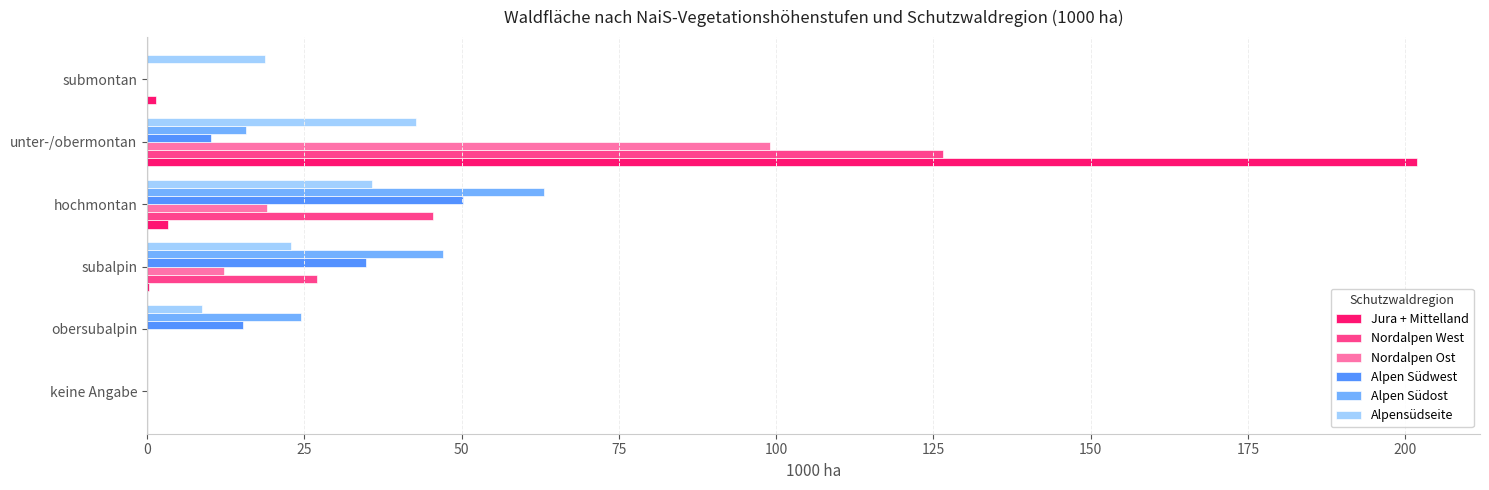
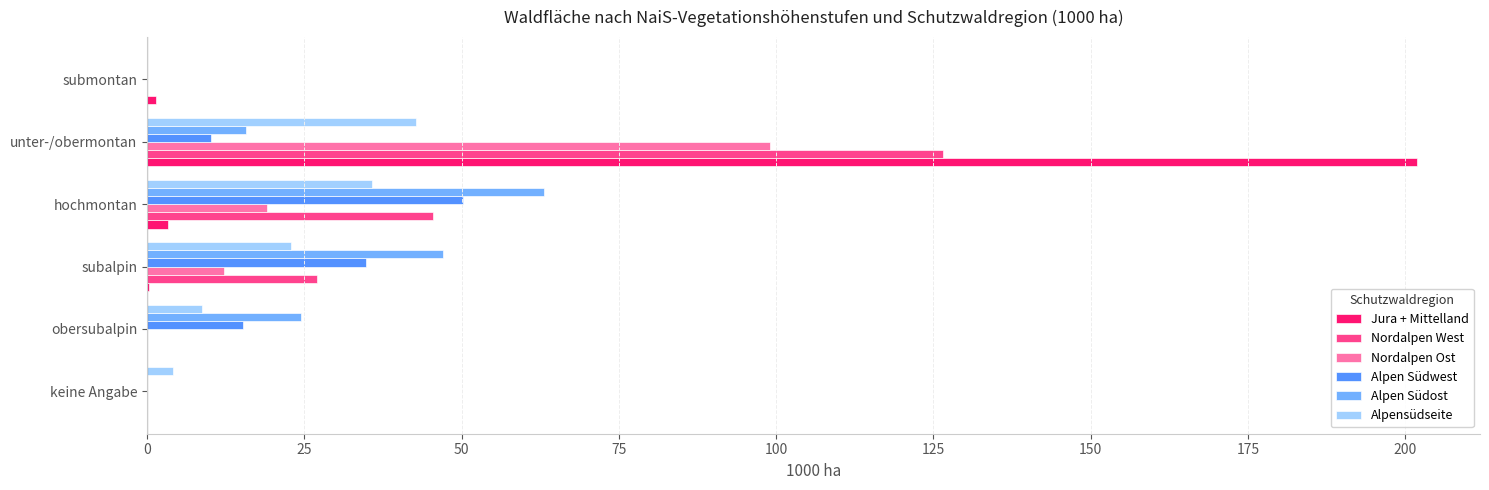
Alpensüdseite, submontan: 19 -> 0
Alpensüdseite, keine Angabe: 0 -> 4
